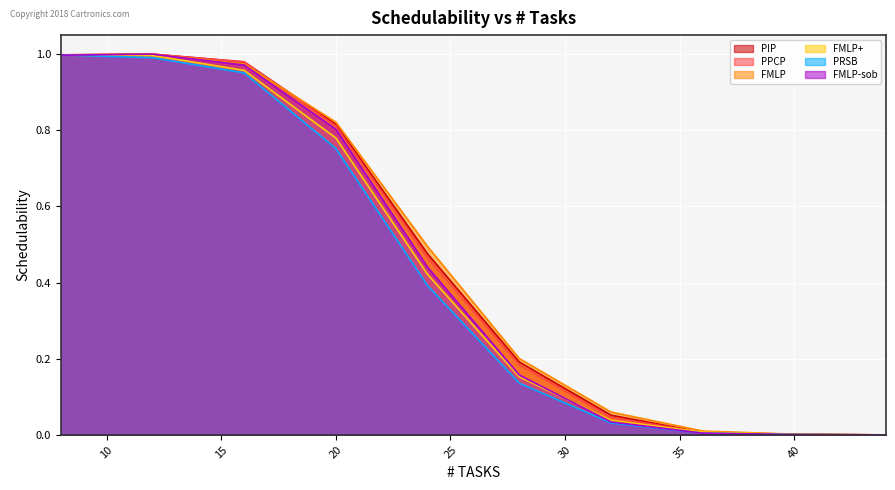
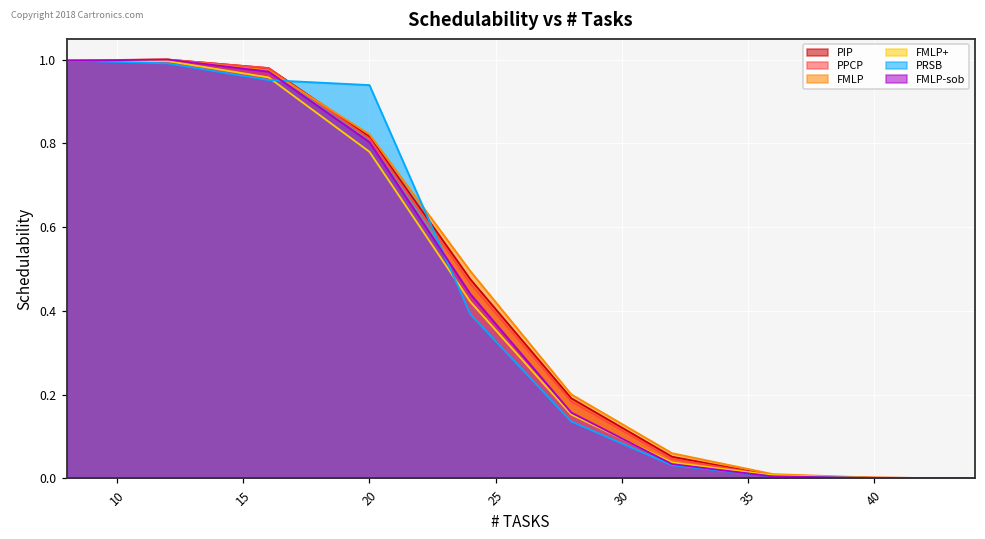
PRSB, 20: 0.75 -> 0.94
